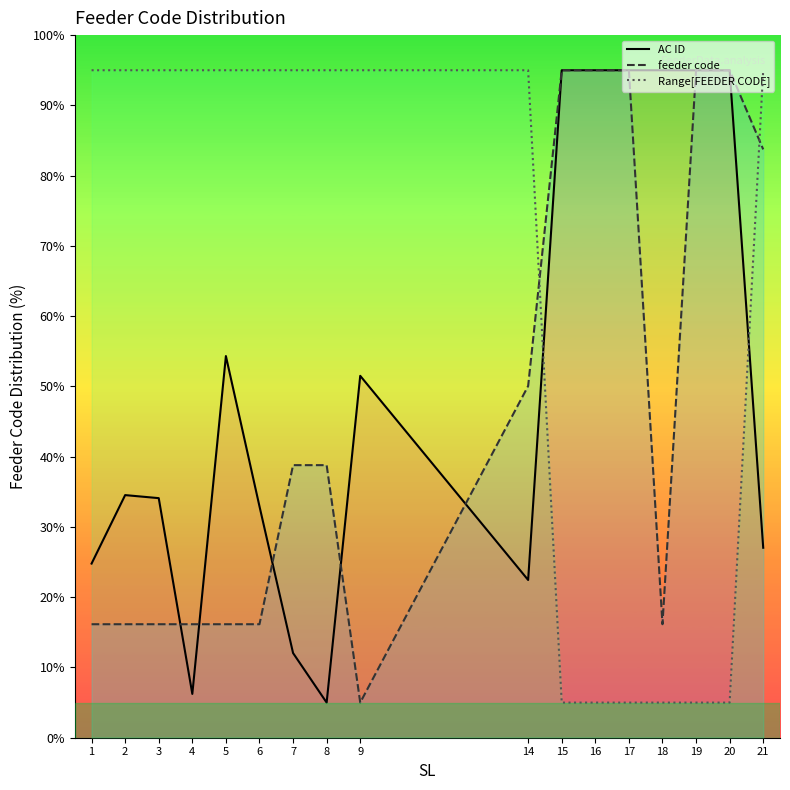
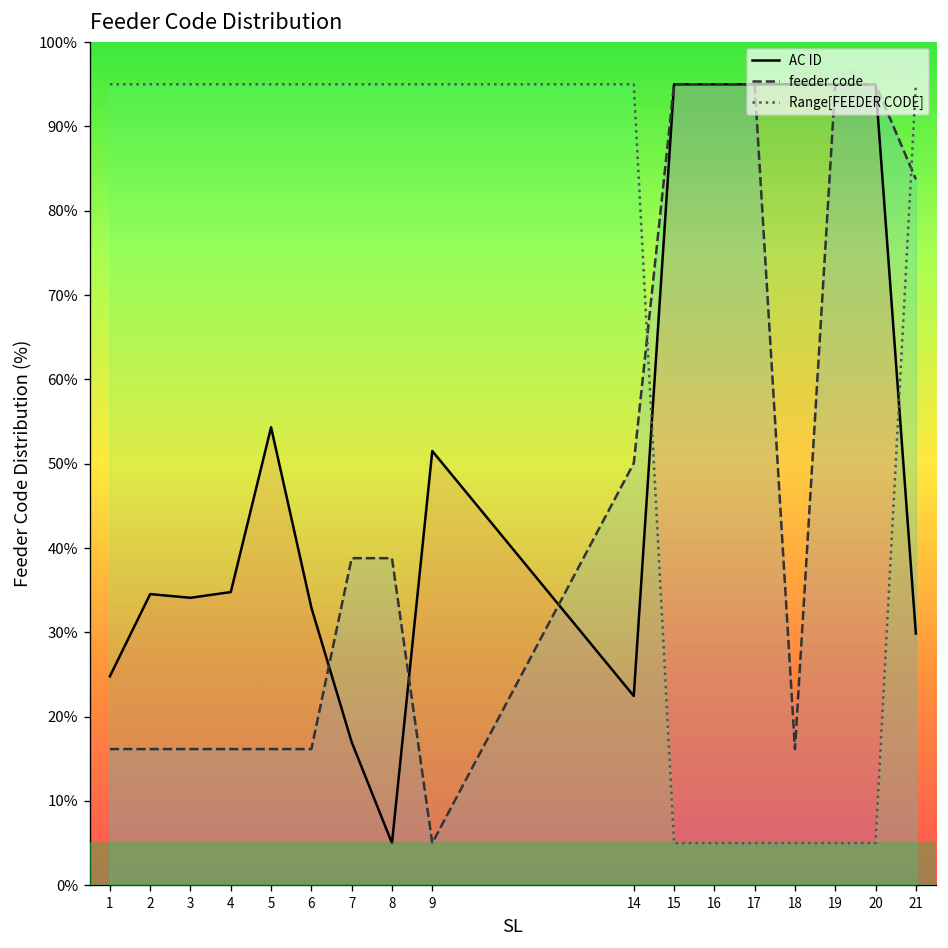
AC ID, 4: 6% -> 35%
AC ID, 7: 12% -> 17%
AC ID, 21: 27% -> 30%
